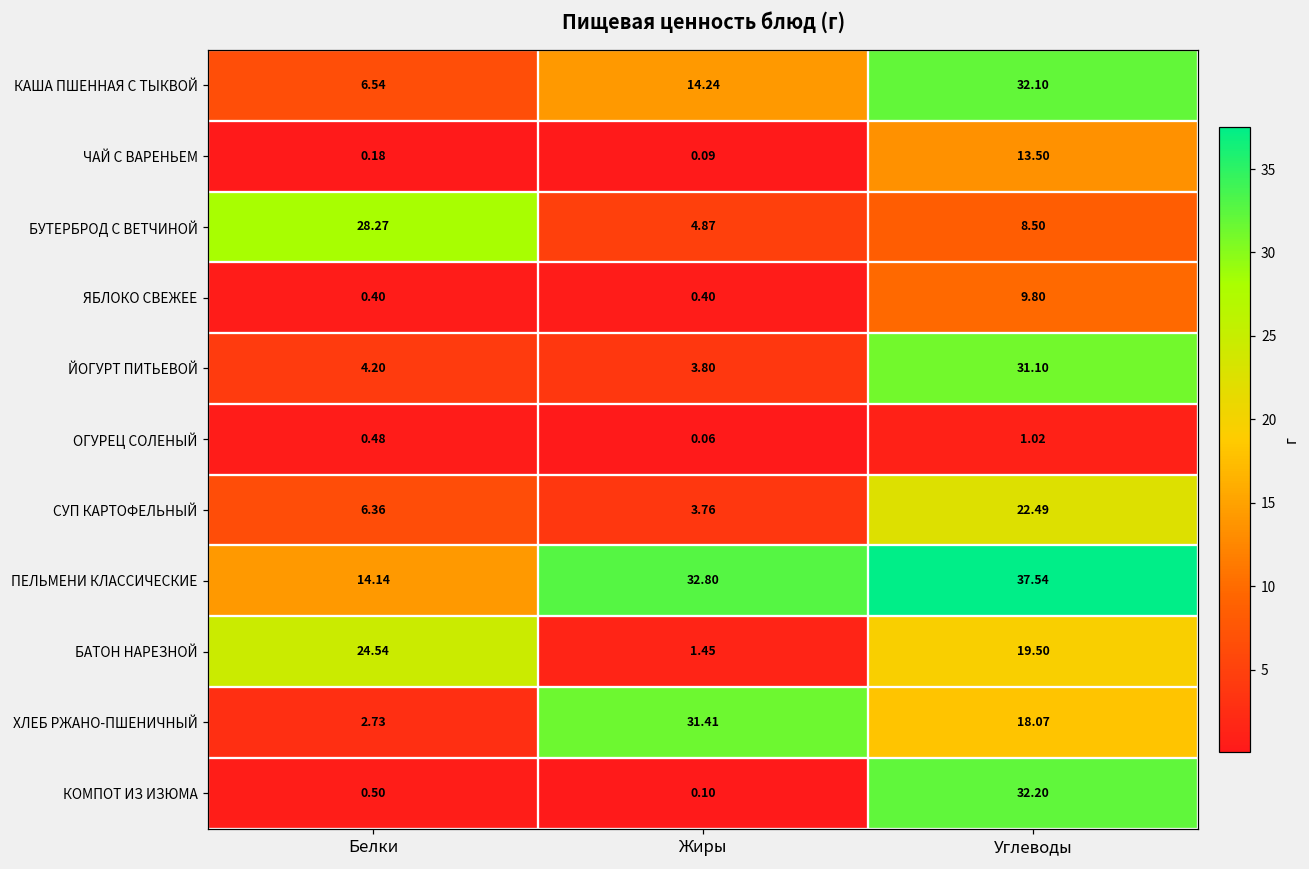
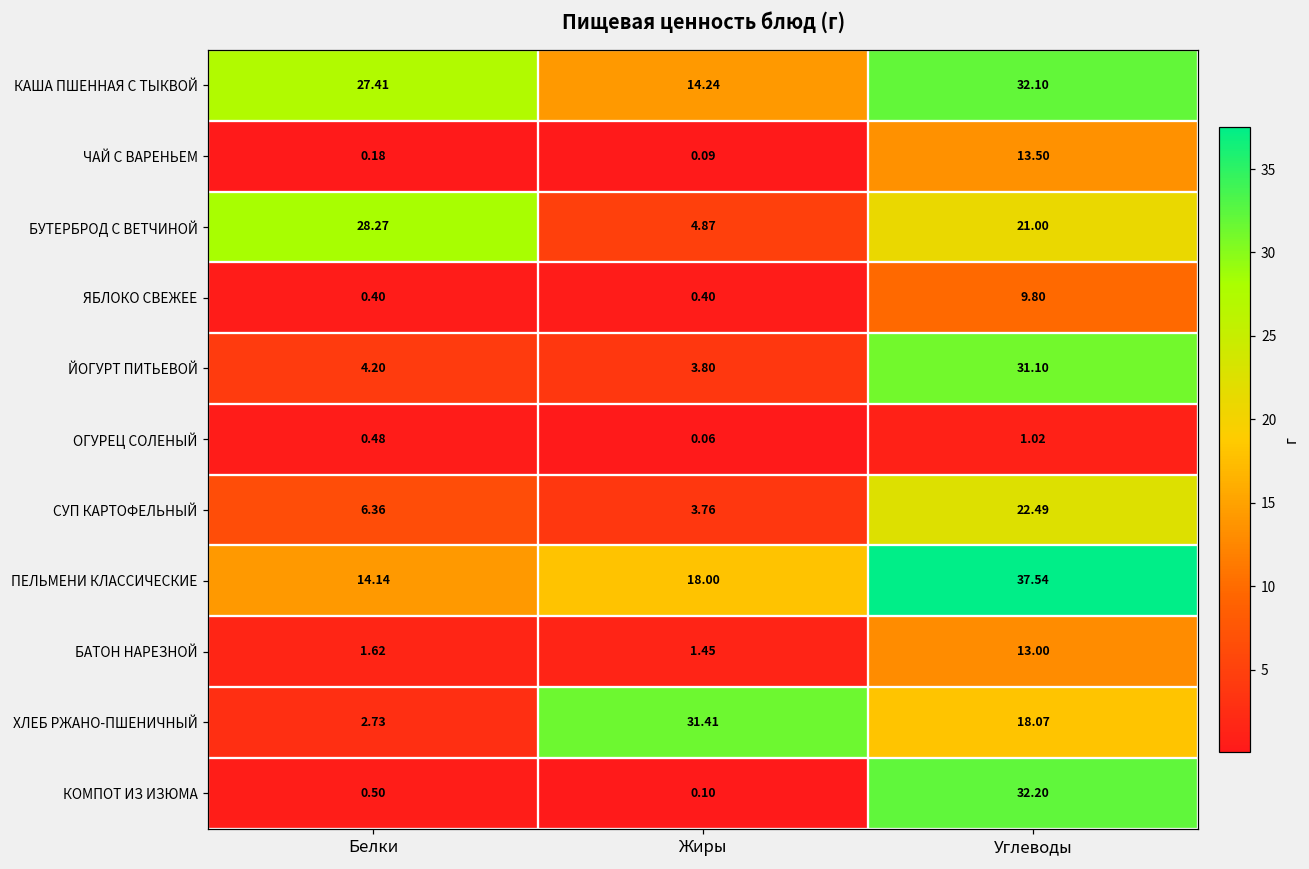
КАША ПШЕННАЯ С ТЫКВОЙ, Белки: 6.54 -> 27.41
БУТЕРБРОД С ВЕТЧИНОЙ, Углеводы: 8.50 -> 21.00
ПЕЛЬМЕНИ КЛАССИЧЕСКИЕ, Жиры: 32.80 -> 18.00
БАТОН НАРЕЗНОЙ, Белки: 24.54 -> 1.62
БАТОН НАРЕЗНОЙ, Углеводы: 19.50 -> 13.00
